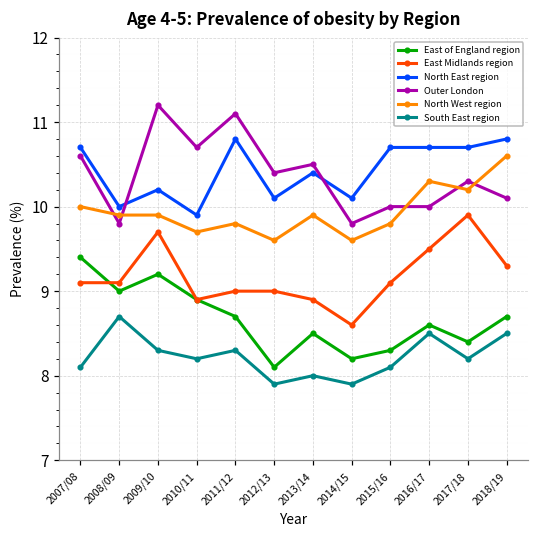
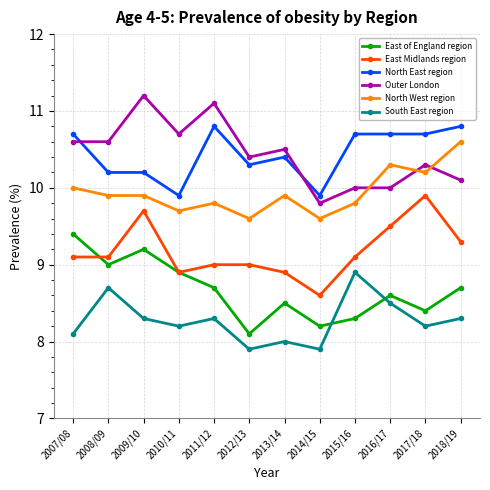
North East region, 2008/09: 10.0 -> 10.2
Outer London, 2008/09: 9.8 -> 10.6
North East region, 2012/13: 10.1 -> 10.3
North East region, 2014/15: 10.1 -> 9.9
South East region, 2015/16: 8.1 -> 8.9
South East region, 2018/19: 8.5 -> 8.3
